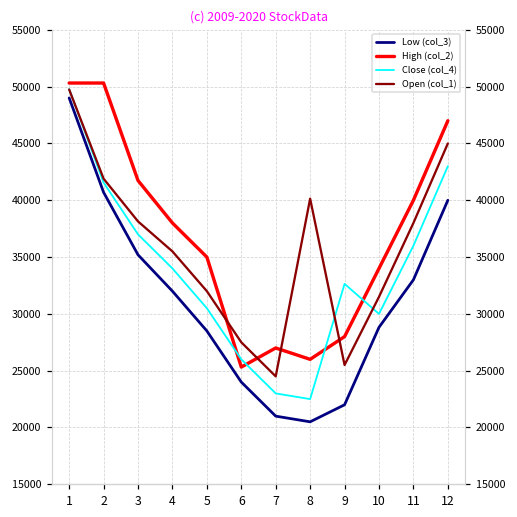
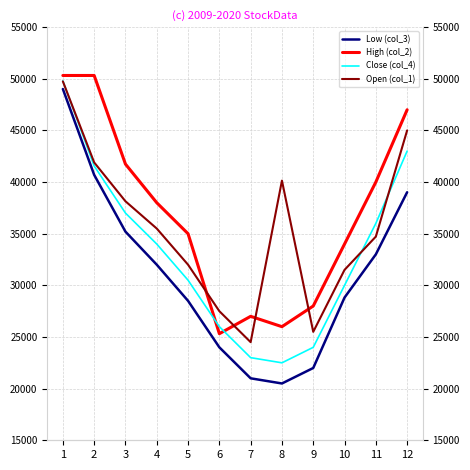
Close (col_4), 9: 32600 -> 24000
Open (col_1), 11: 38000 -> 34700
Low (col_3), 12: 40000 -> 39000
